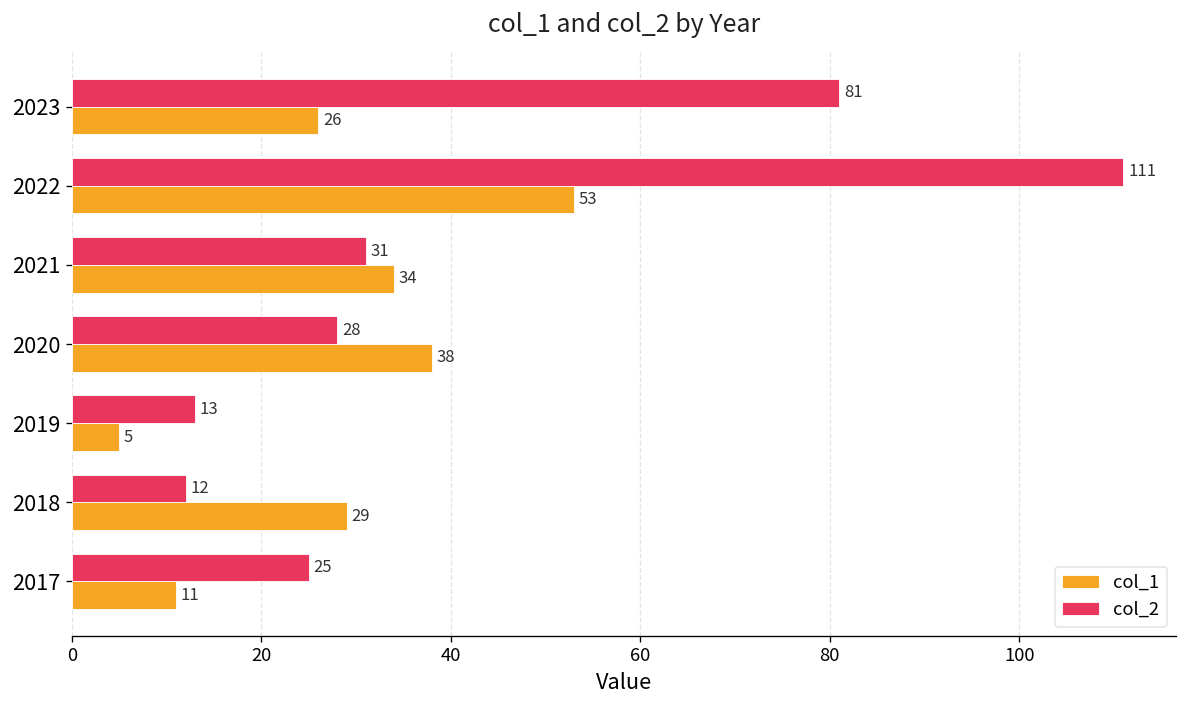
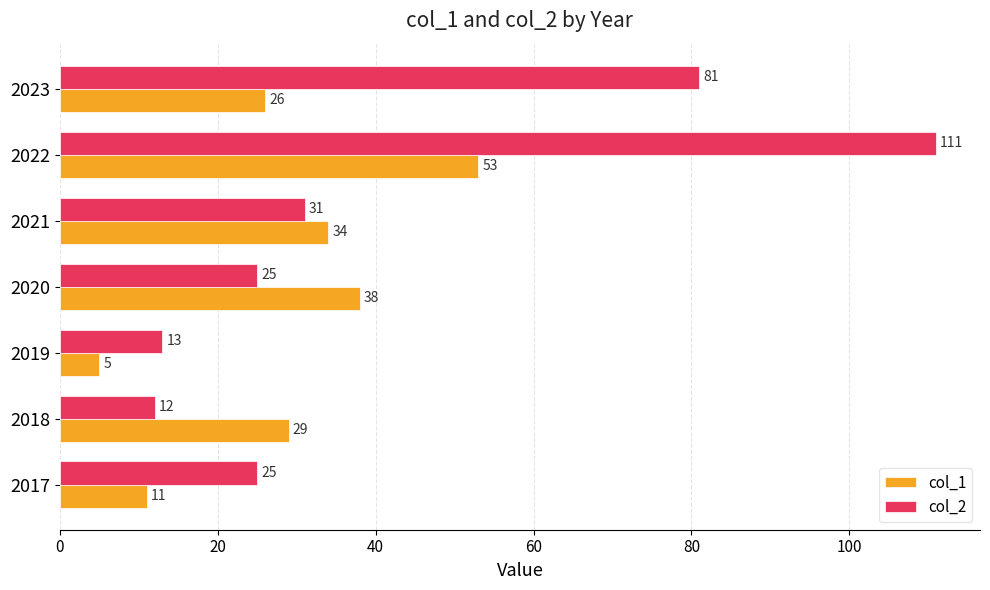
col_2, 2020: 28 -> 25
